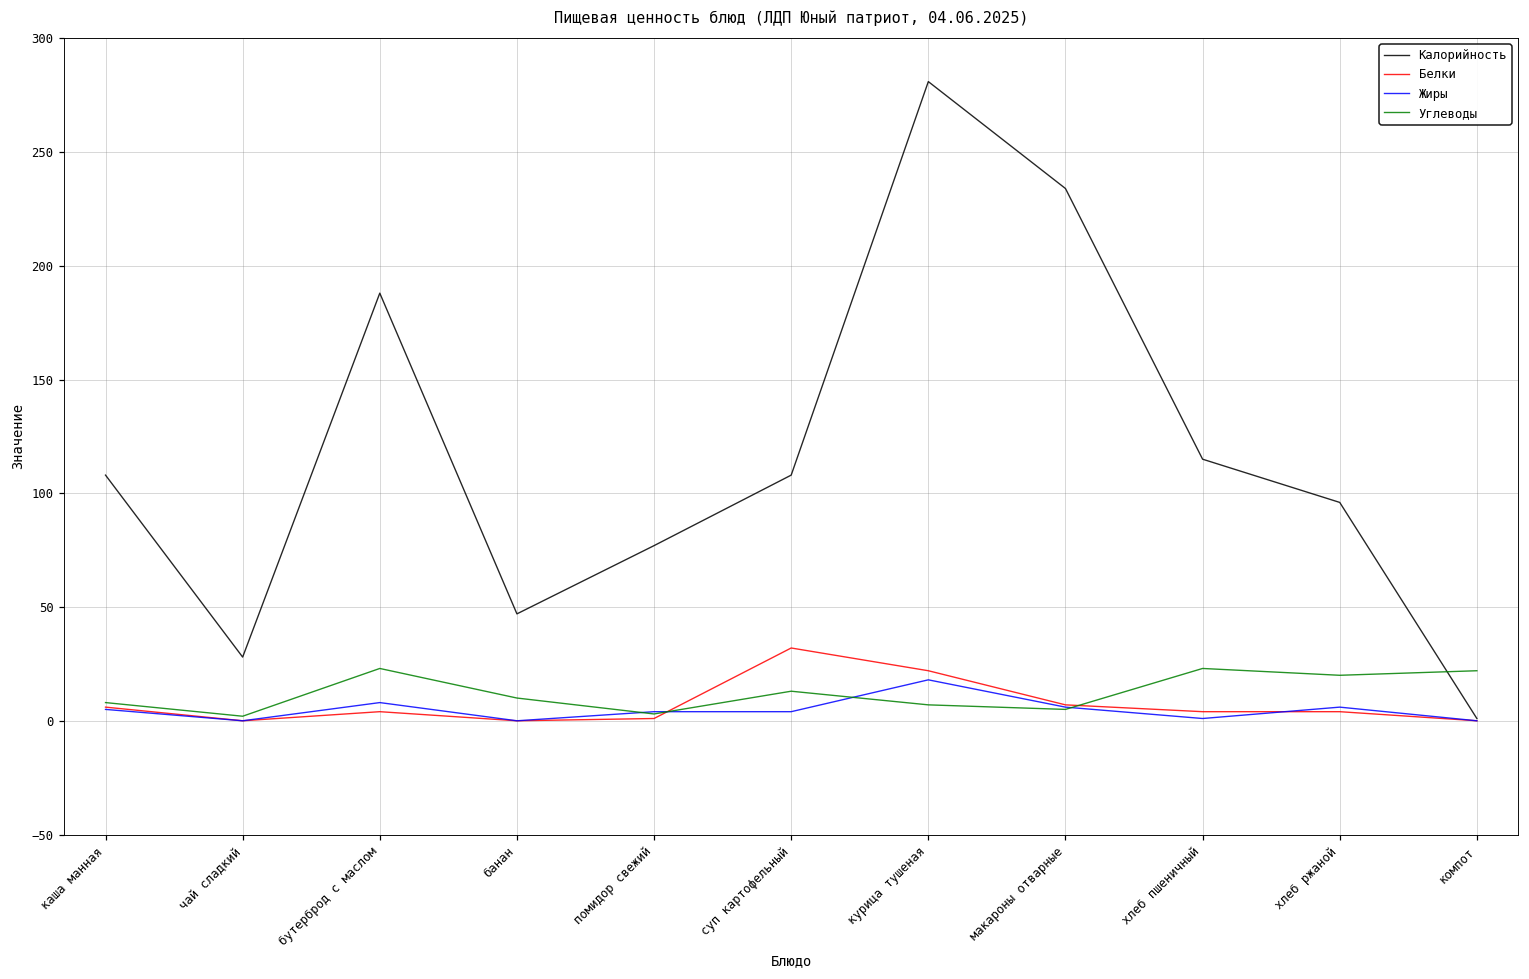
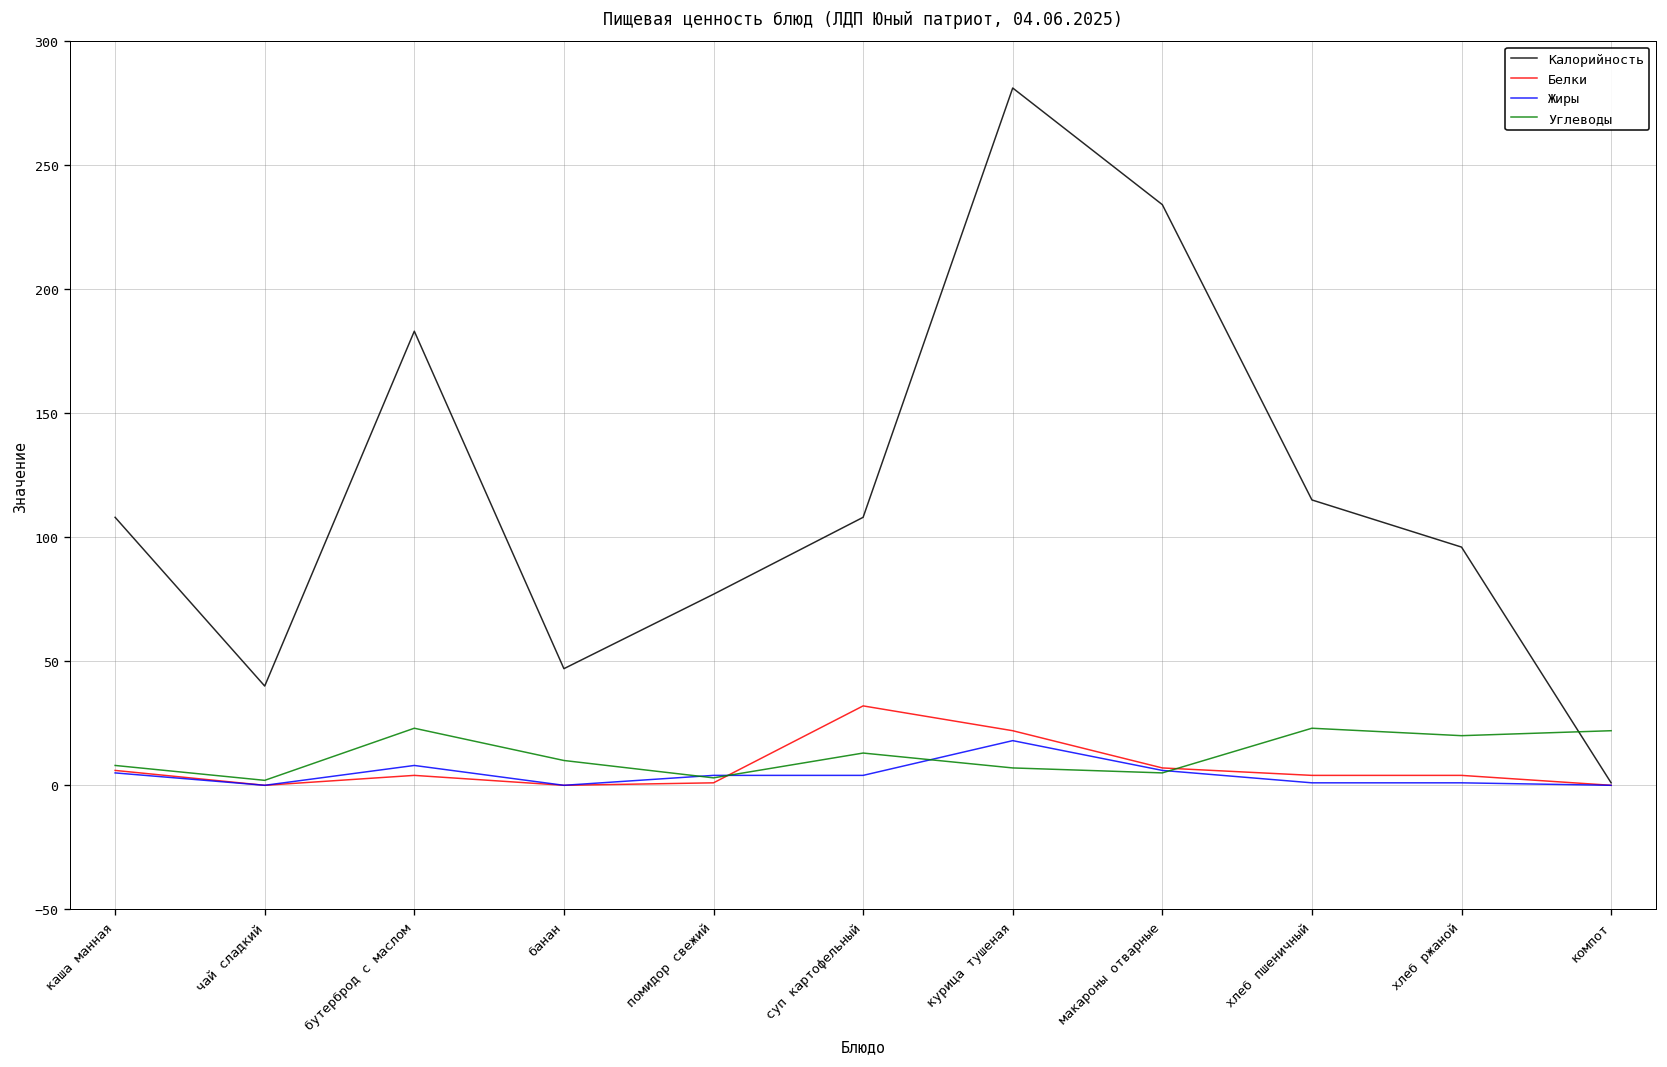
Калорийность, чай сладкий: 28 -> 40
Калорийность, бутерброд с маслом: 188 -> 183
Жиры, хлеб ржаной: 6 -> 1
